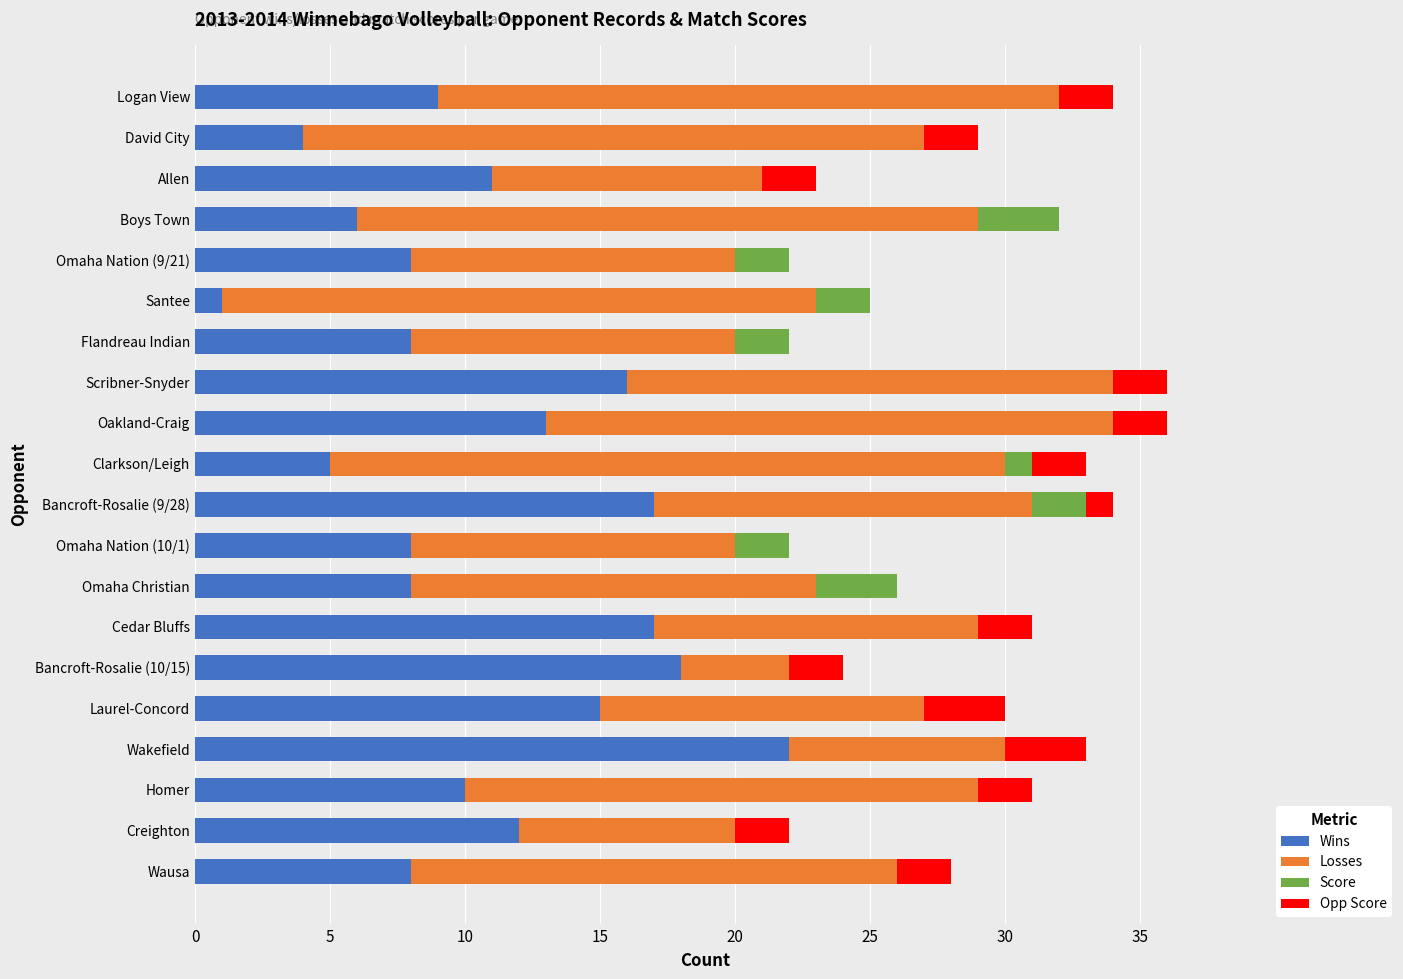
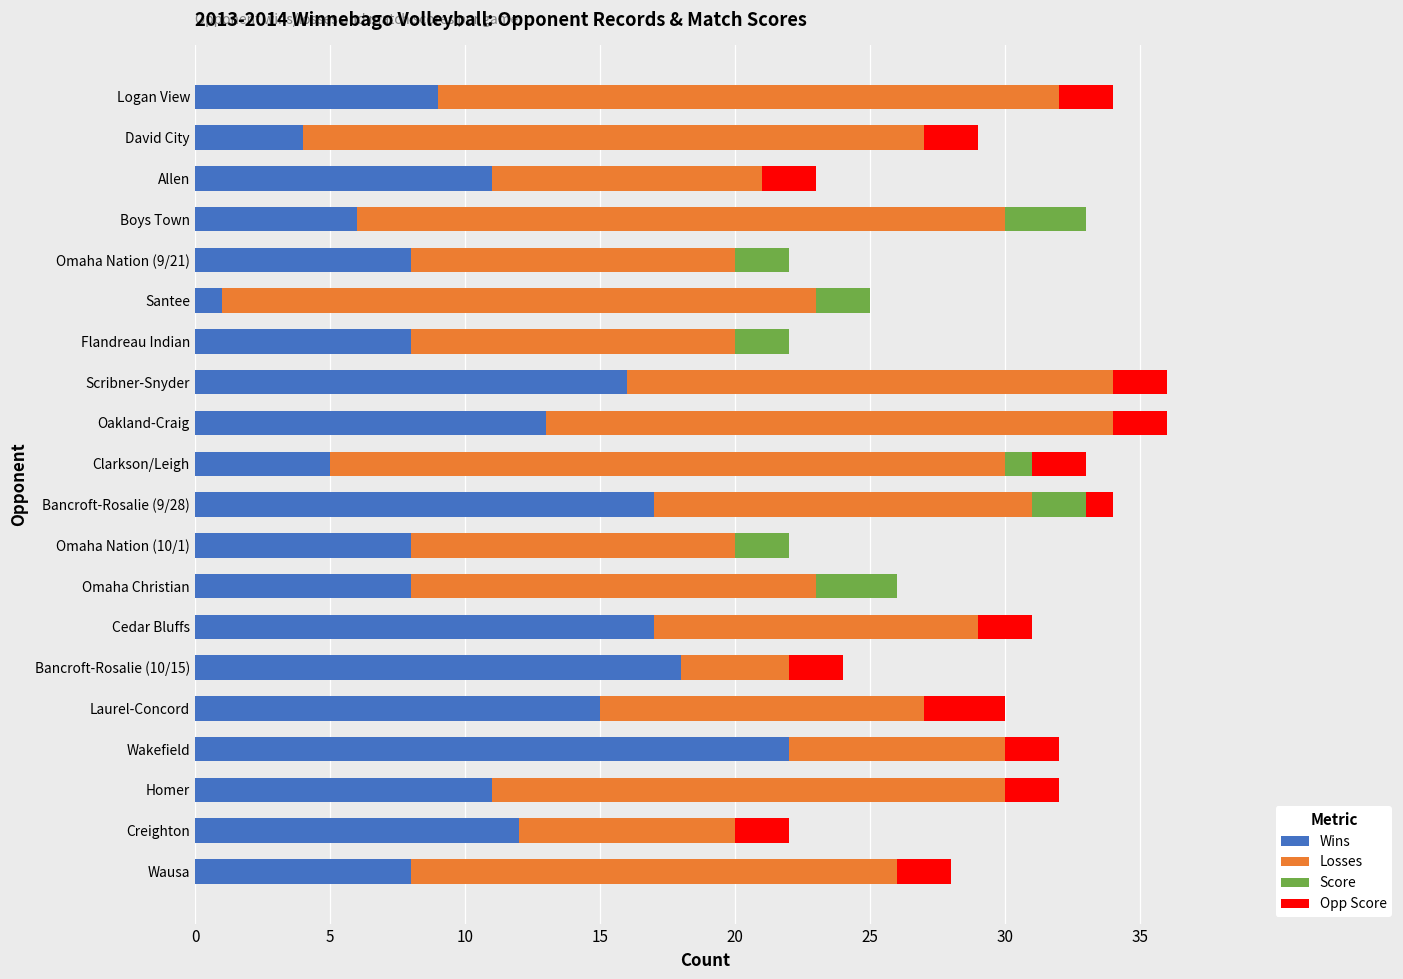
Losses, Boys Town: 23 -> 24
Opp Score, Wakefield: 3 -> 2
Wins, Homer: 10 -> 11
